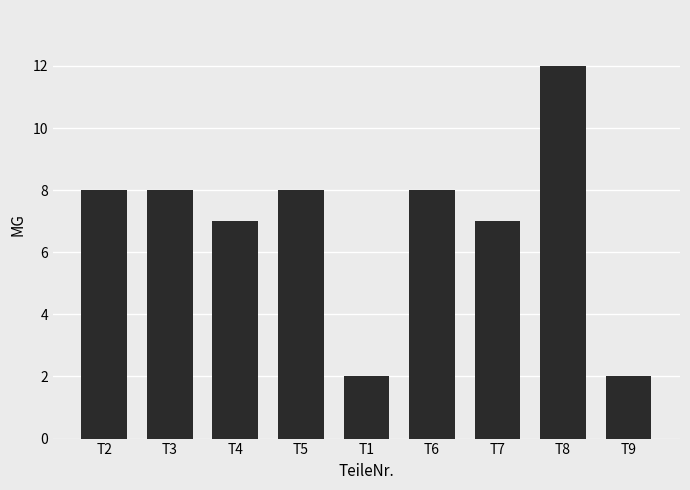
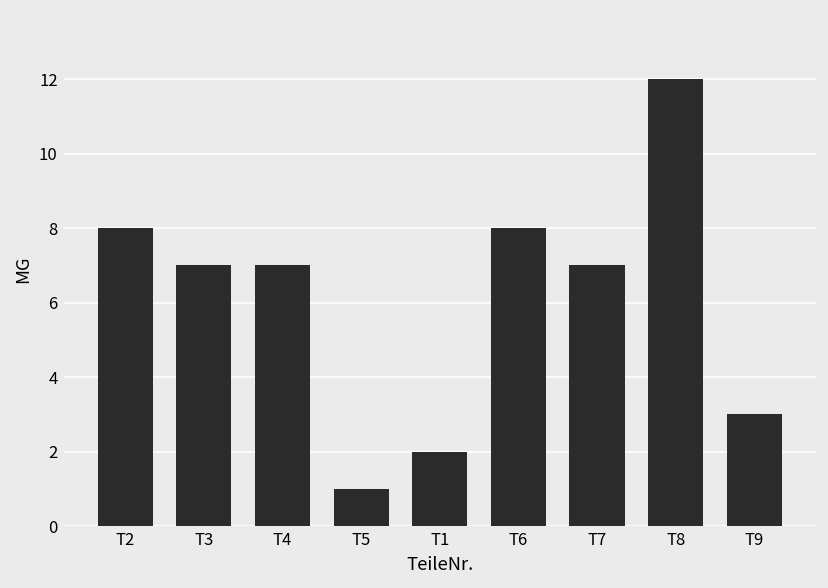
T3: 8 -> 7
T5: 8 -> 1
T9: 2 -> 3
